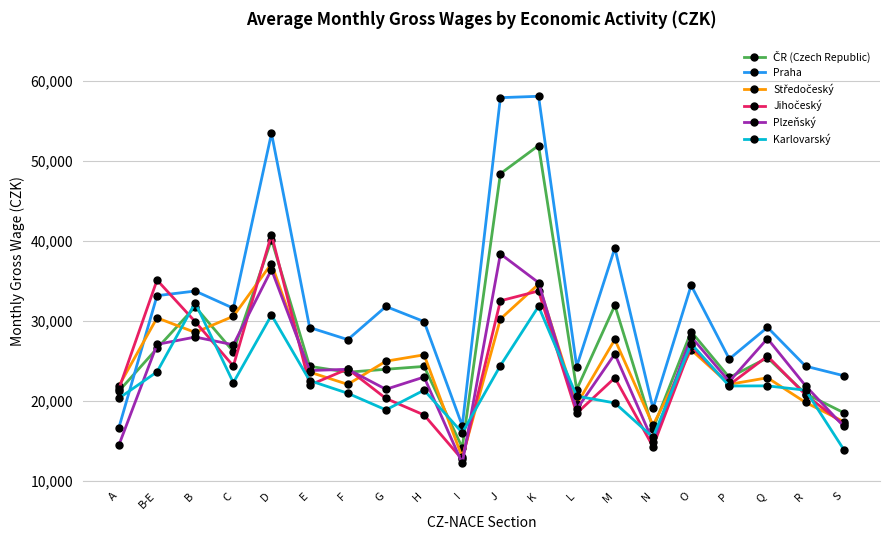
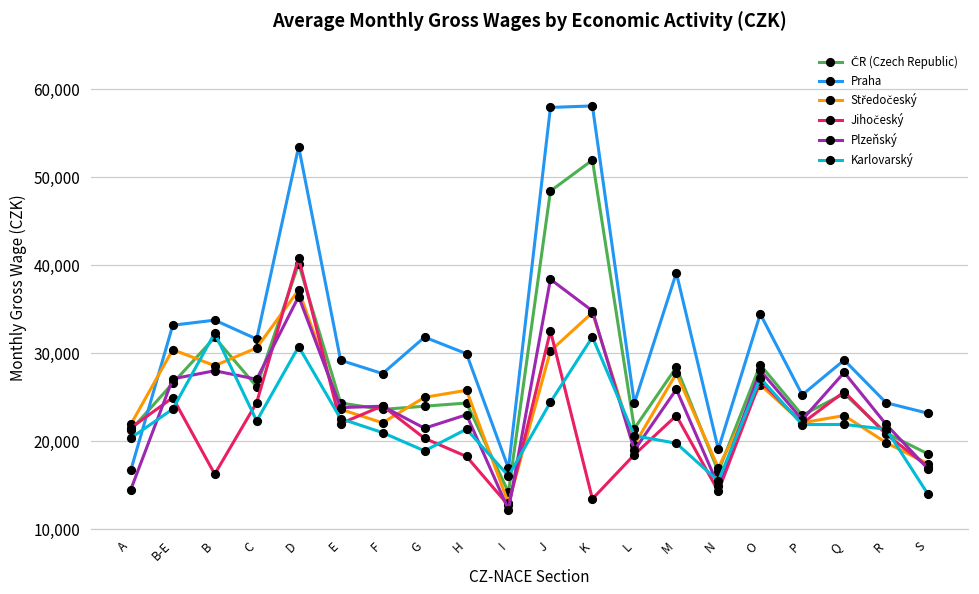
Jihočeský, B-E: 35,000 -> 25,000
Jihočeský, B: 30,000 -> 16,000
Jihočeský, K: 34,000 -> 13,000
ČR (Czech Republic), M: 32,000 -> 28,000
